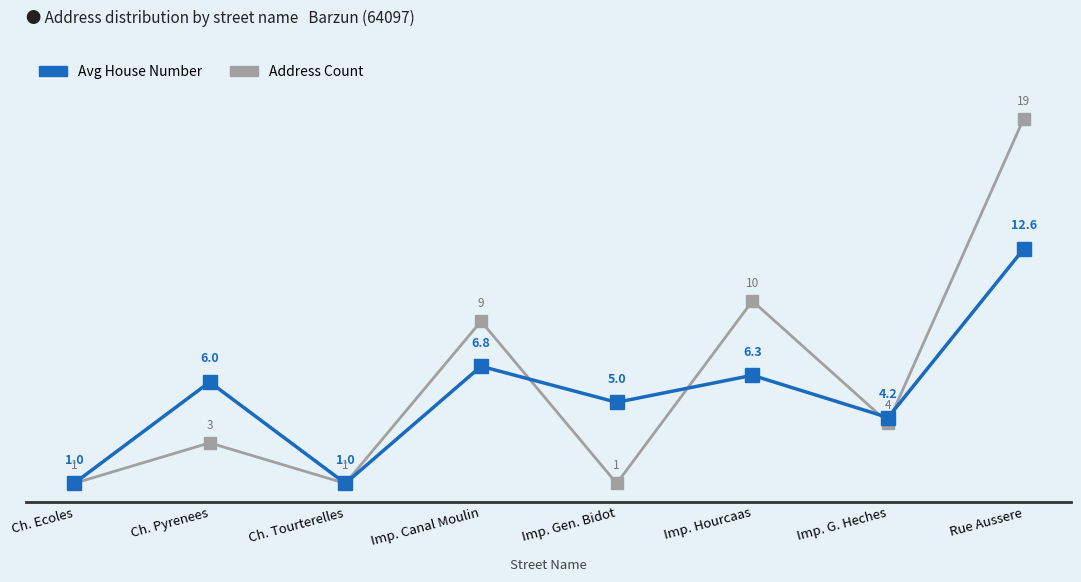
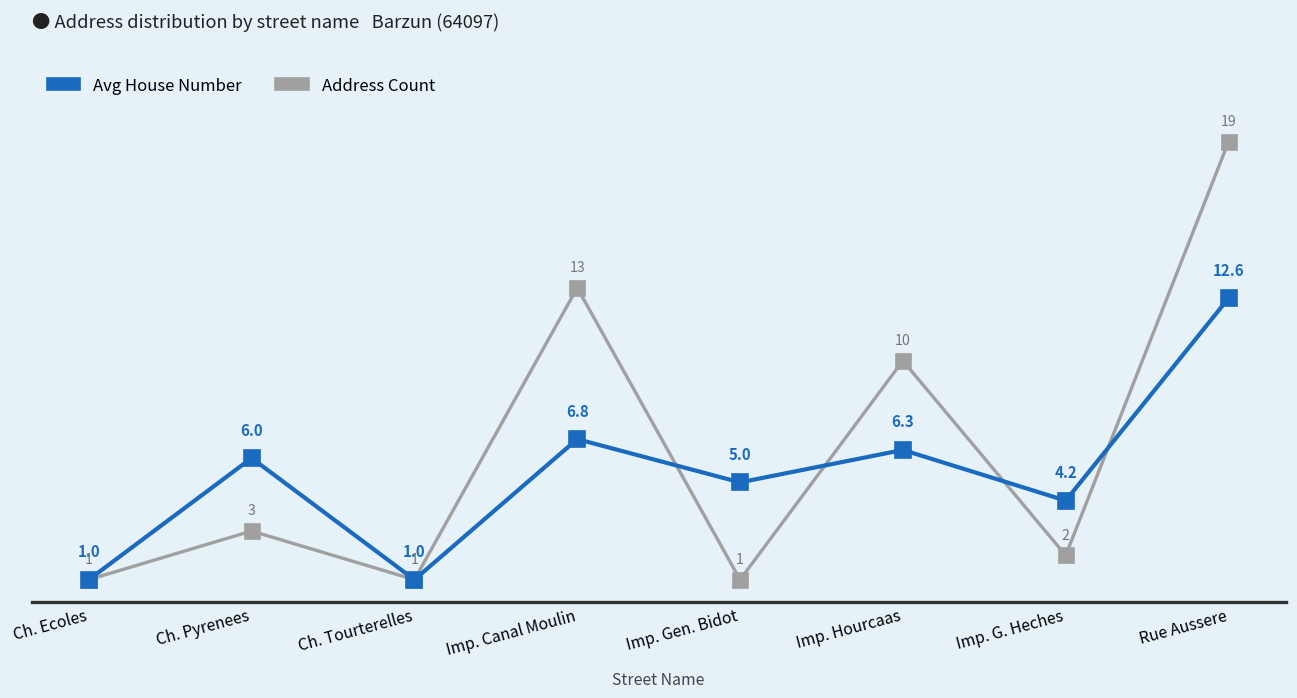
Address Count, Imp. Canal Moulin: 9 -> 13
Address Count, Imp. G. Heches: 4 -> 2
